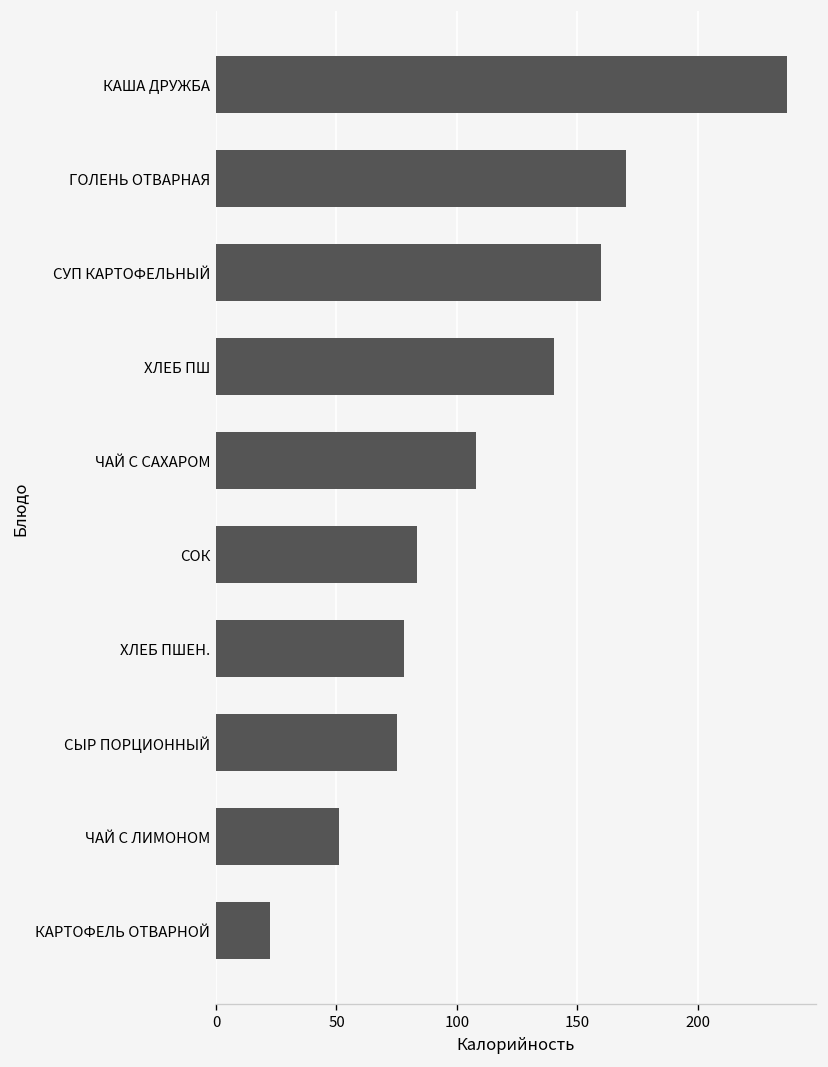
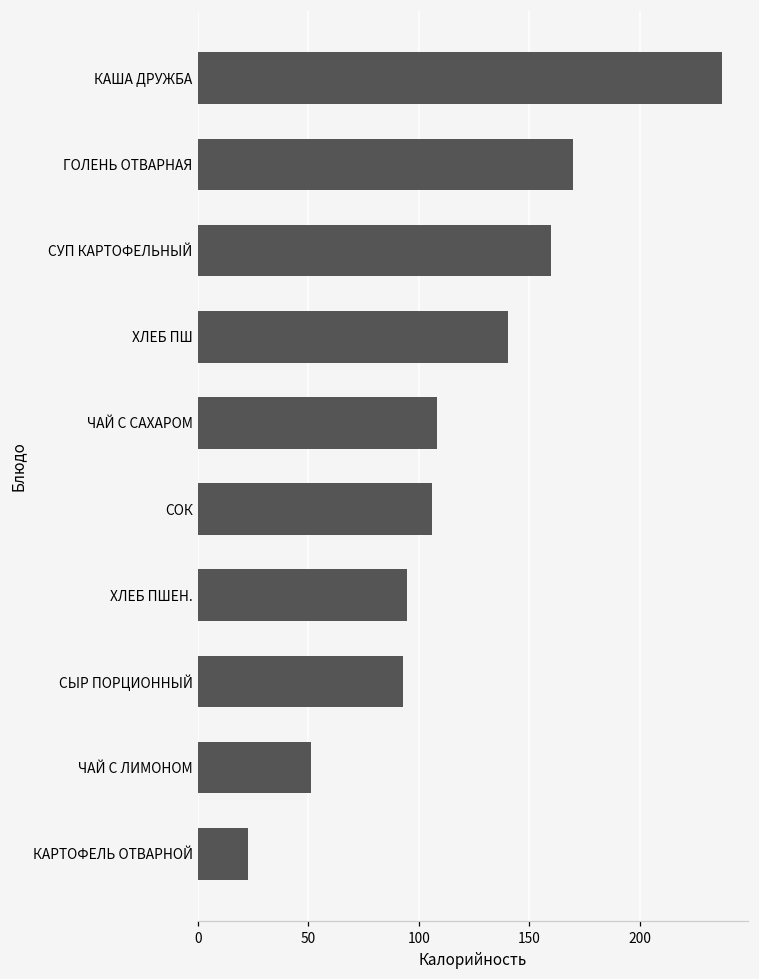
СОК: 83 -> 106
ХЛЕБ ПШЕН.: 78 -> 95
СЫР ПОРЦИОННЫЙ: 75 -> 93
